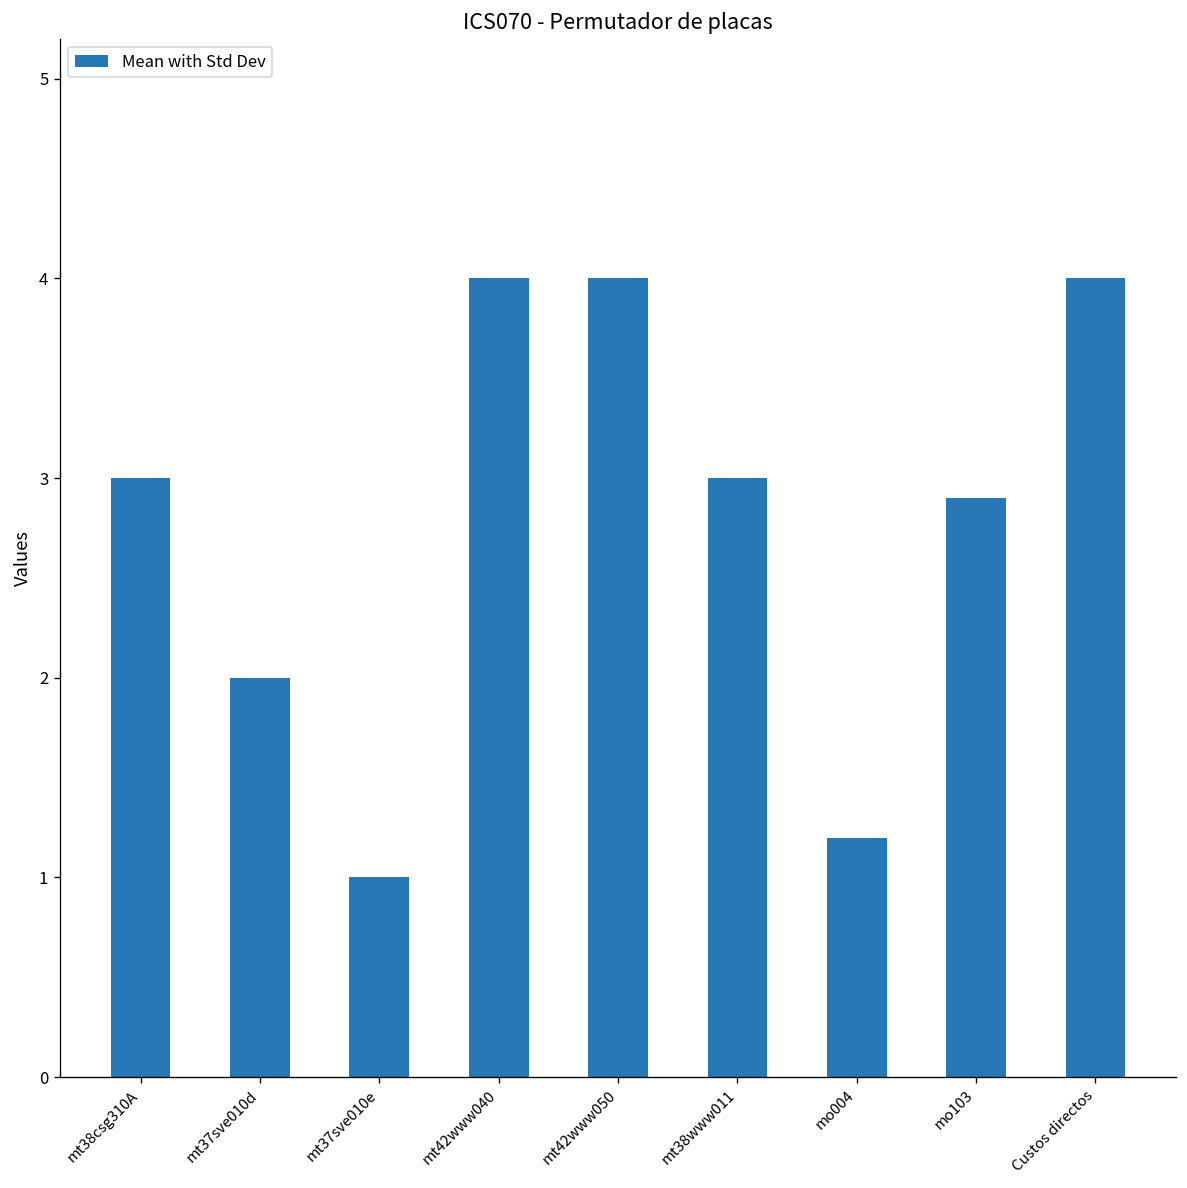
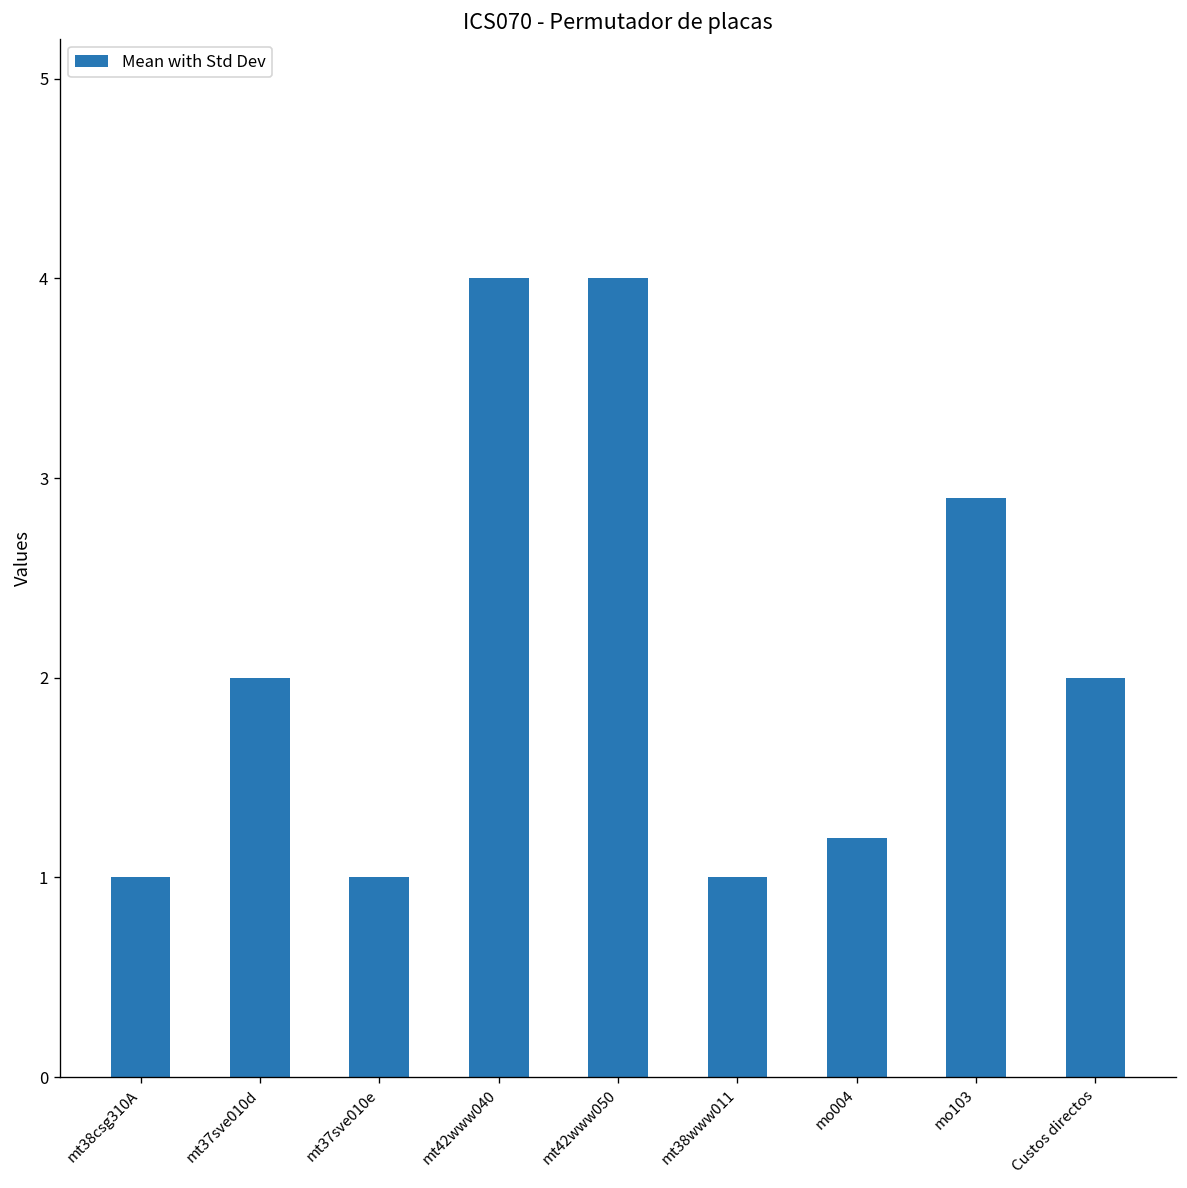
mt38csg310A: 3 -> 1
mt38www011: 3 -> 1
Custos directos: 4 -> 2
